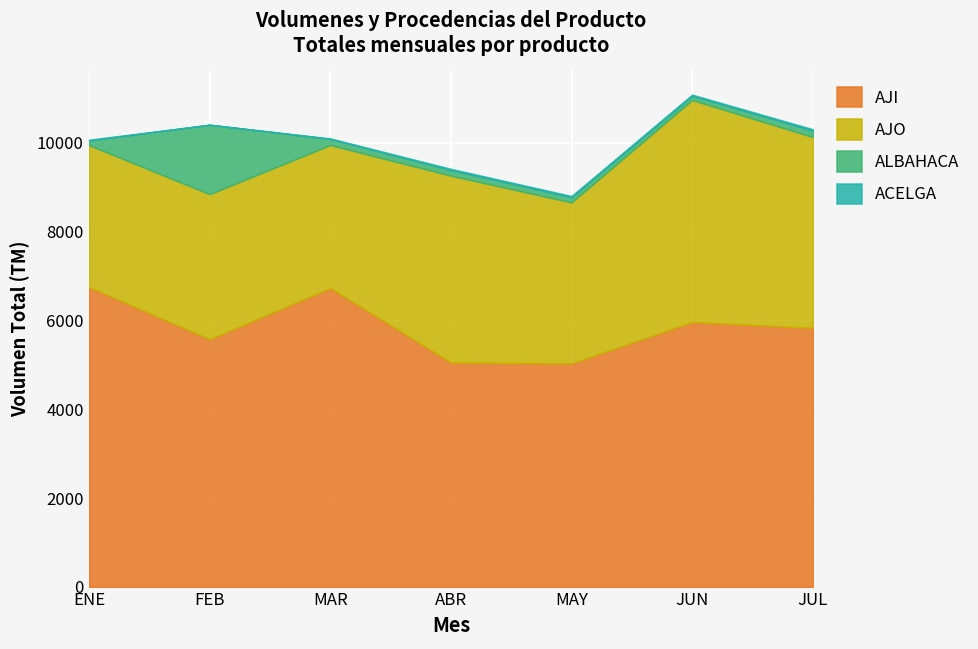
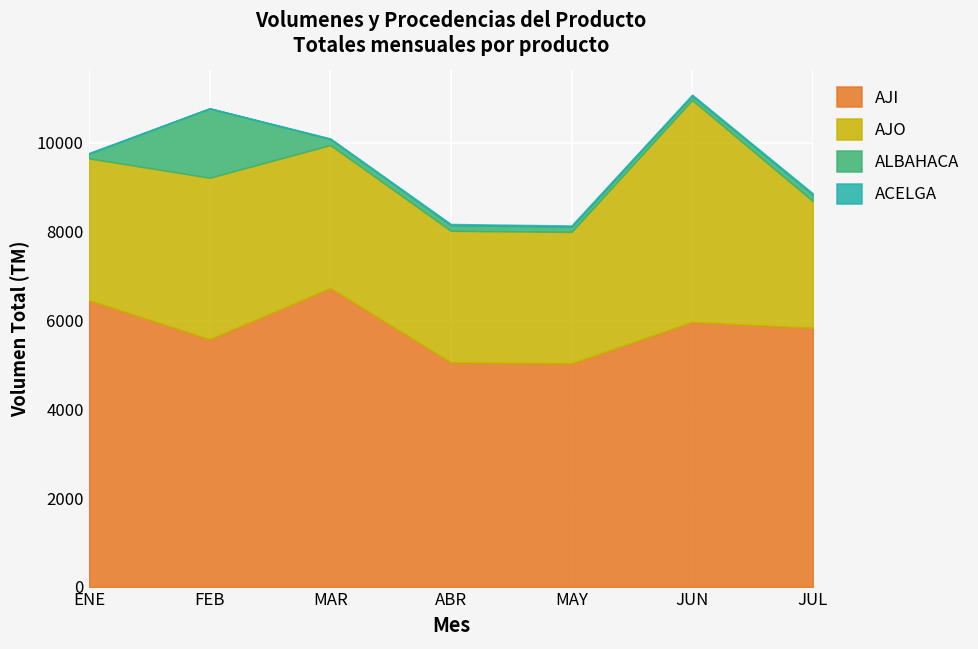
AJI, ENE: 6800 -> 6500
AJO, FEB: 3300 -> 3600
AJO, ABR: 4200 -> 3000
AJO, MAY: 3600 -> 3000
AJO, JUL: 4300 -> 2900
